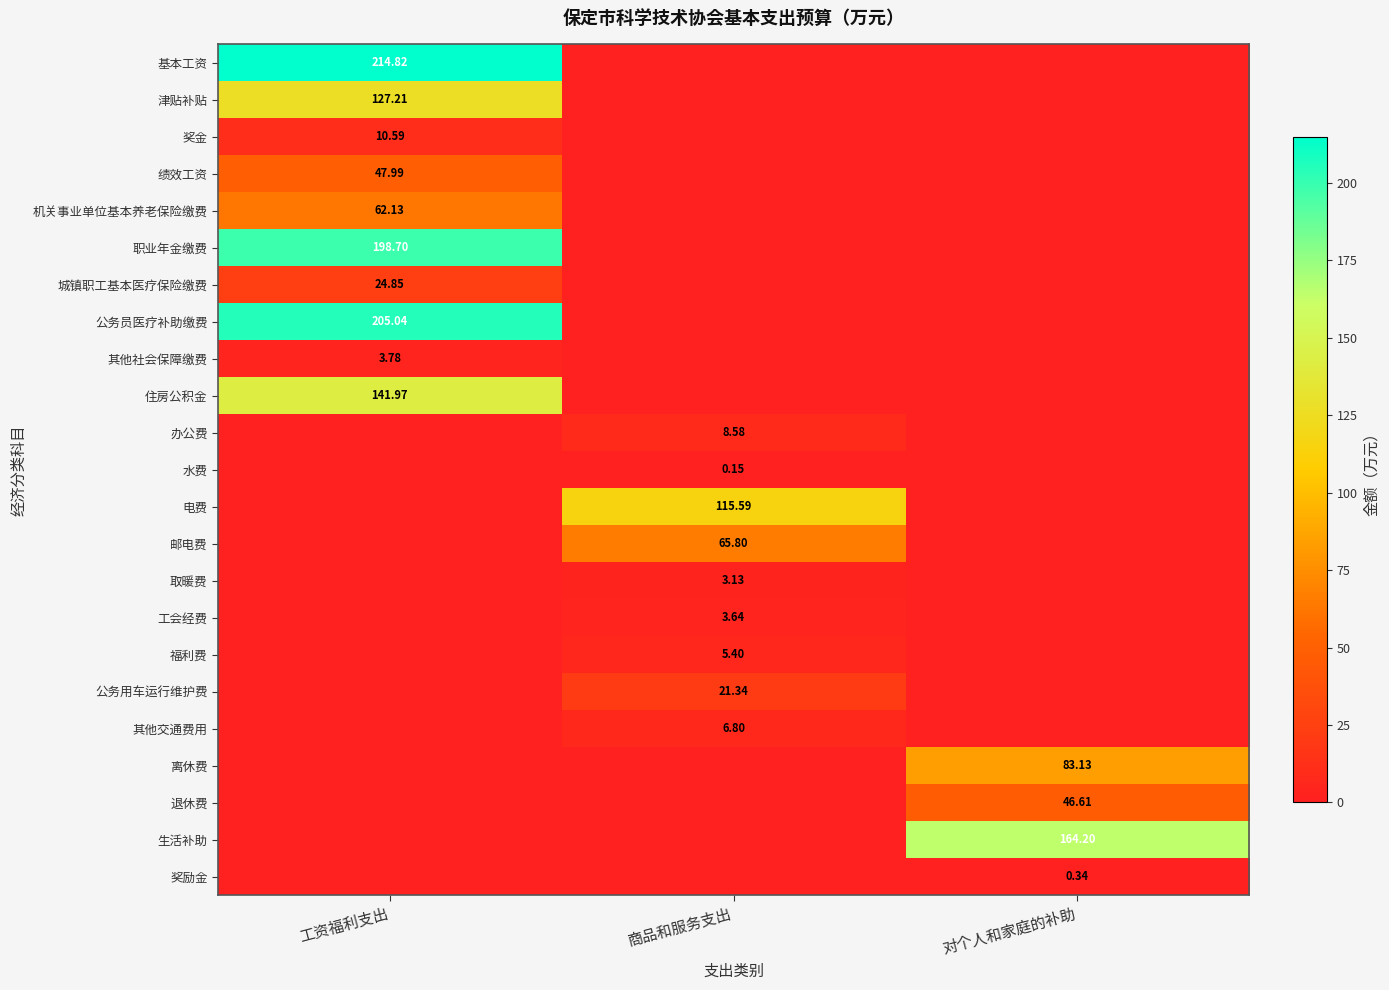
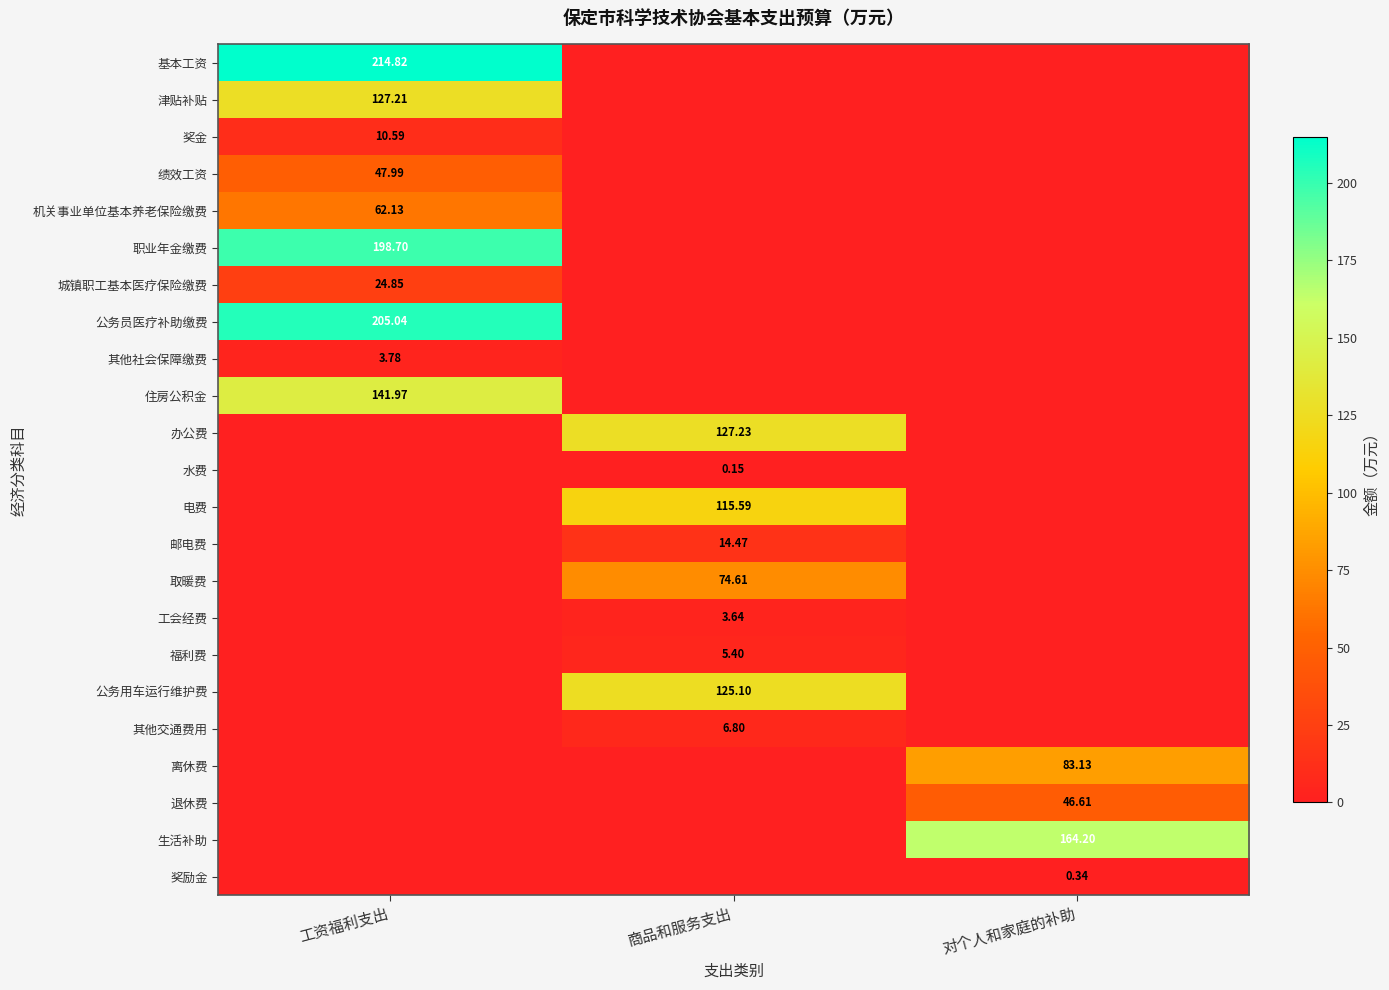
办公费, 商品和服务支出: 8.58 -> 127.23
邮电费, 商品和服务支出: 65.80 -> 14.47
取暖费, 商品和服务支出: 3.13 -> 74.61
公务用车运行维护费, 商品和服务支出: 21.34 -> 125.10
